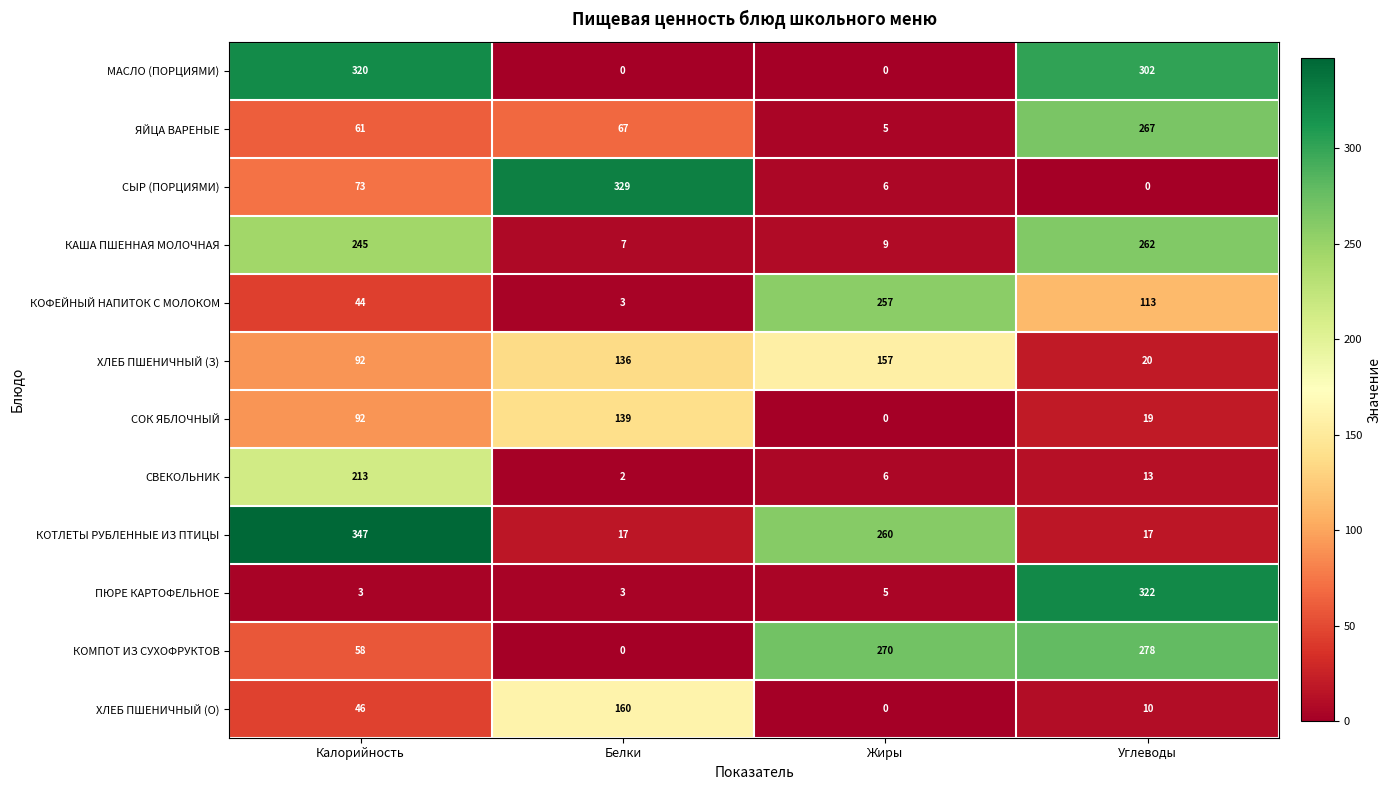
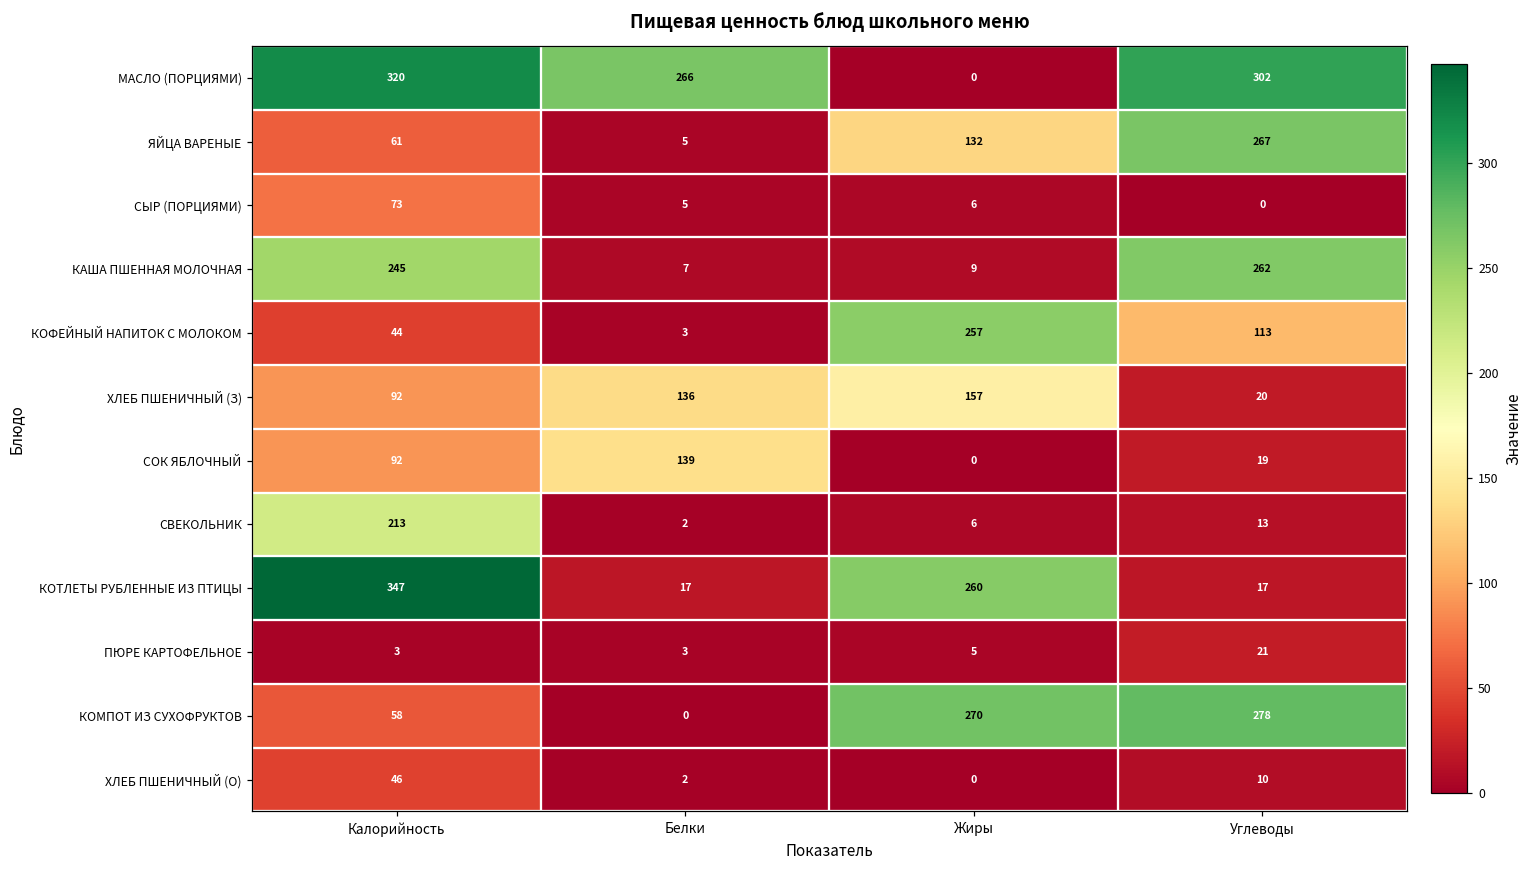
МАСЛО (ПОРЦИЯМИ), Белки: 0 -> 266
ЯЙЦА ВАРЕНЫЕ, Белки: 67 -> 5
ЯЙЦА ВАРЕНЫЕ, Жиры: 5 -> 132
СЫР (ПОРЦИЯМИ), Белки: 329 -> 5
ПЮРЕ КАРТОФЕЛЬНОЕ, Углеводы: 322 -> 21
ХЛЕБ ПШЕНИЧНЫЙ (О), Белки: 160 -> 2
